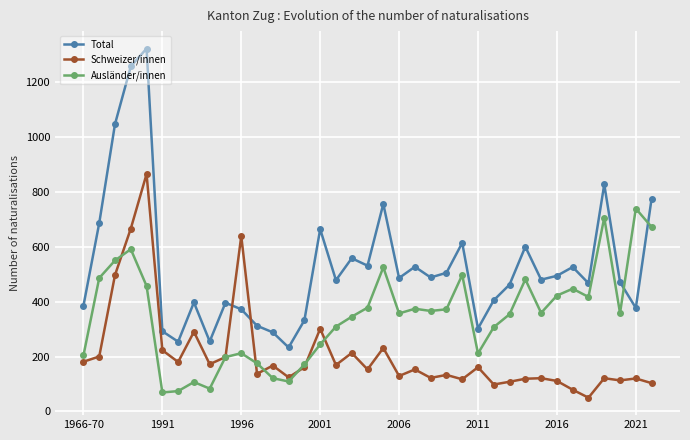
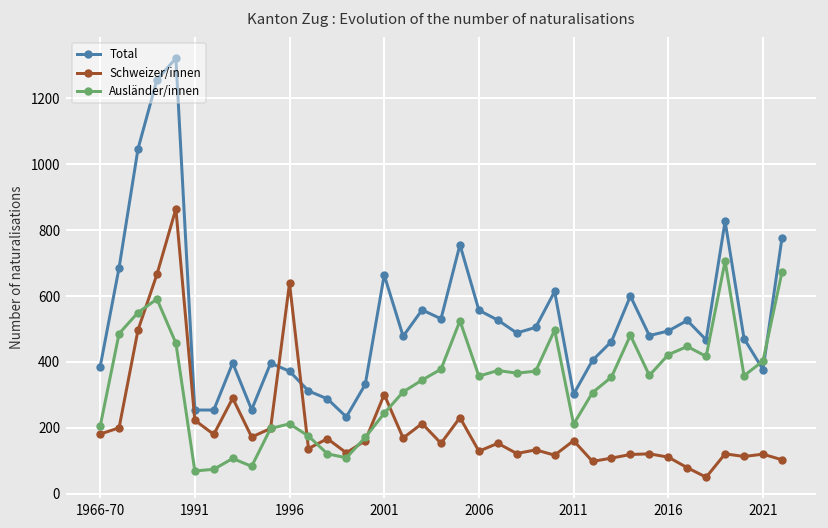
Total, 1991: 290 -> 250
Total, 2006: 490 -> 560
Ausländer/innen, 2021: 740 -> 400
